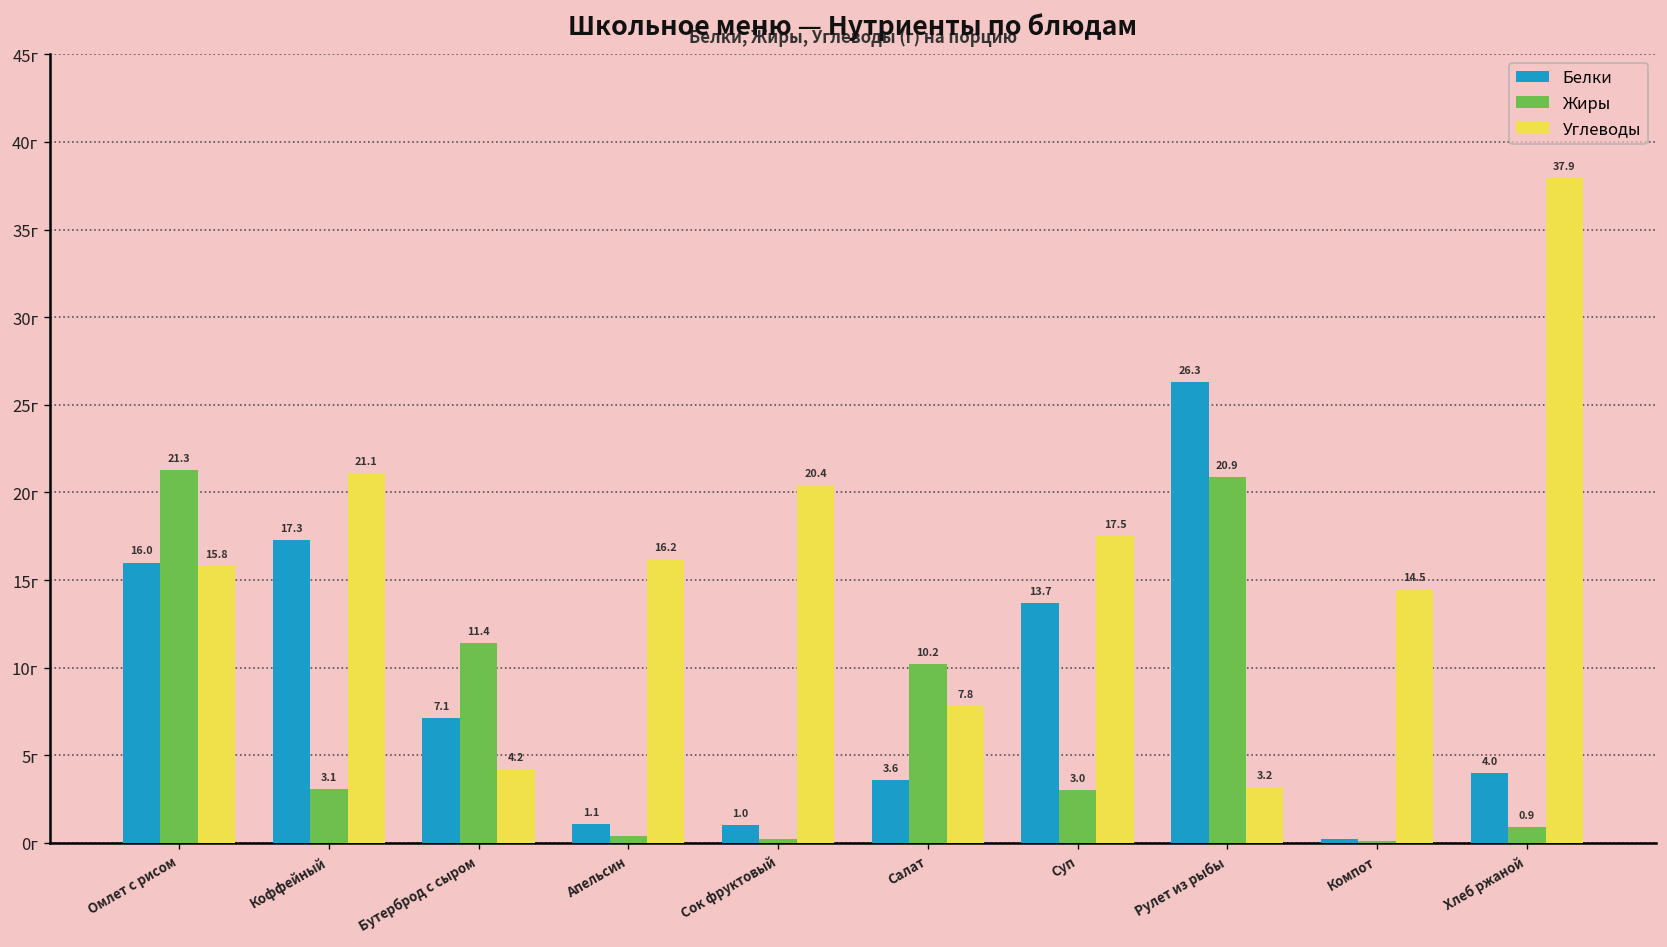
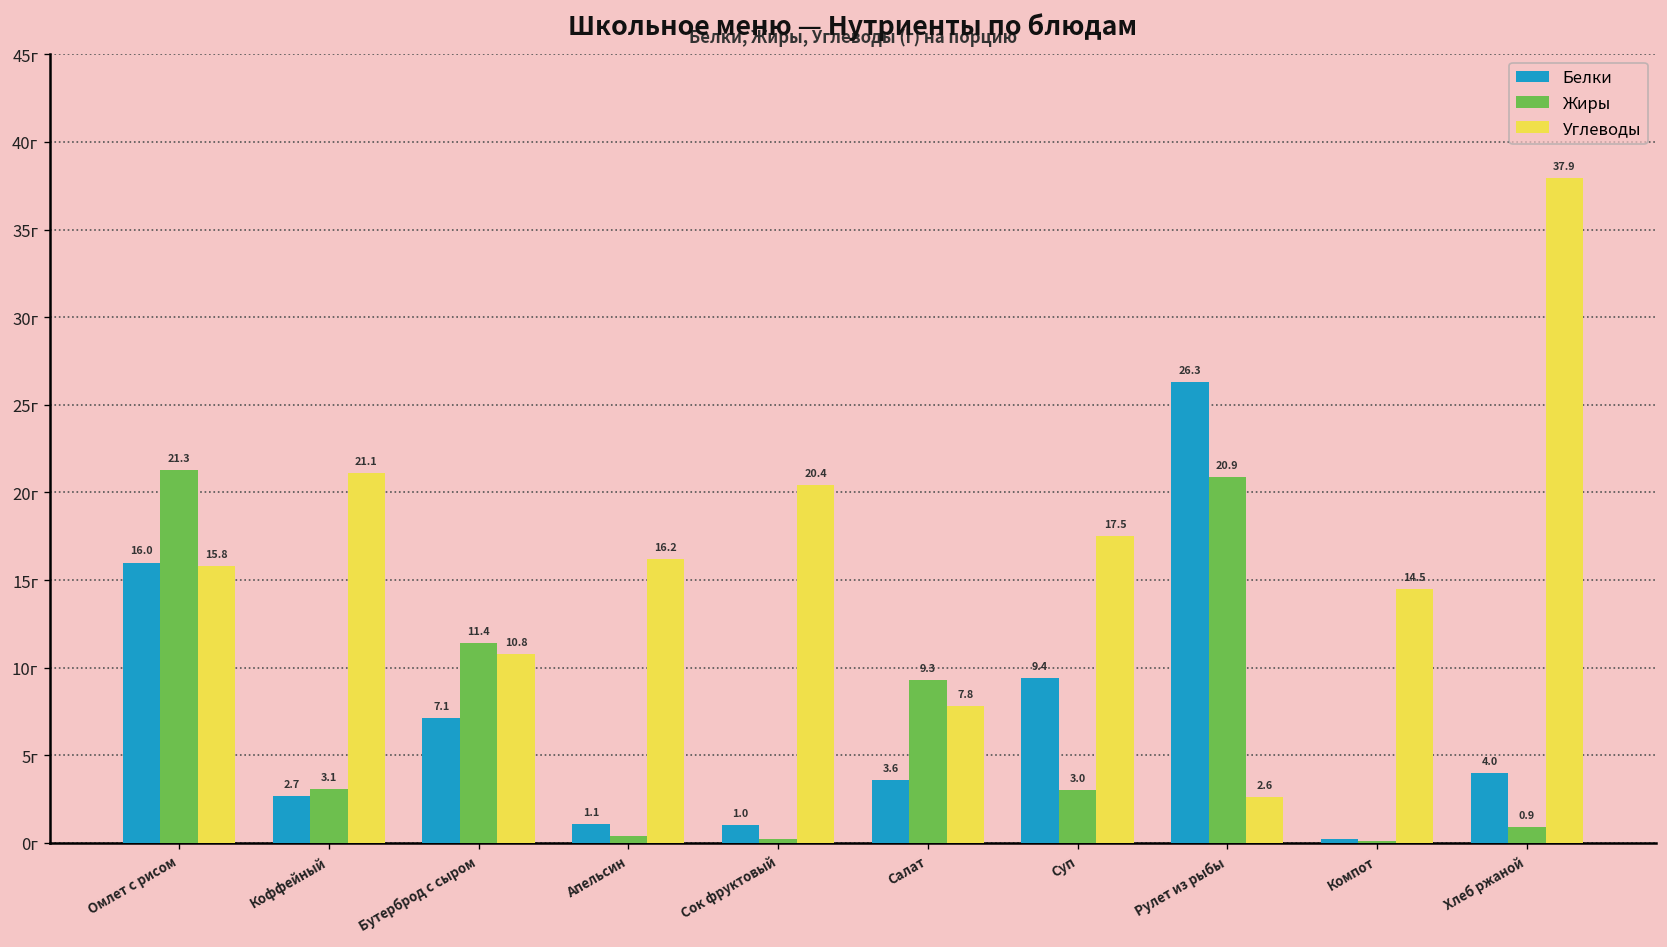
Белки, Коффейный: 17.3 -> 2.7
Углеводы, Бутерброд с сыром: 4.2 -> 10.8
Жиры, Салат: 10.2 -> 9.3
Белки, Суп: 13.7 -> 9.4
Углеводы, Рулет из рыбы: 3.2 -> 2.6
